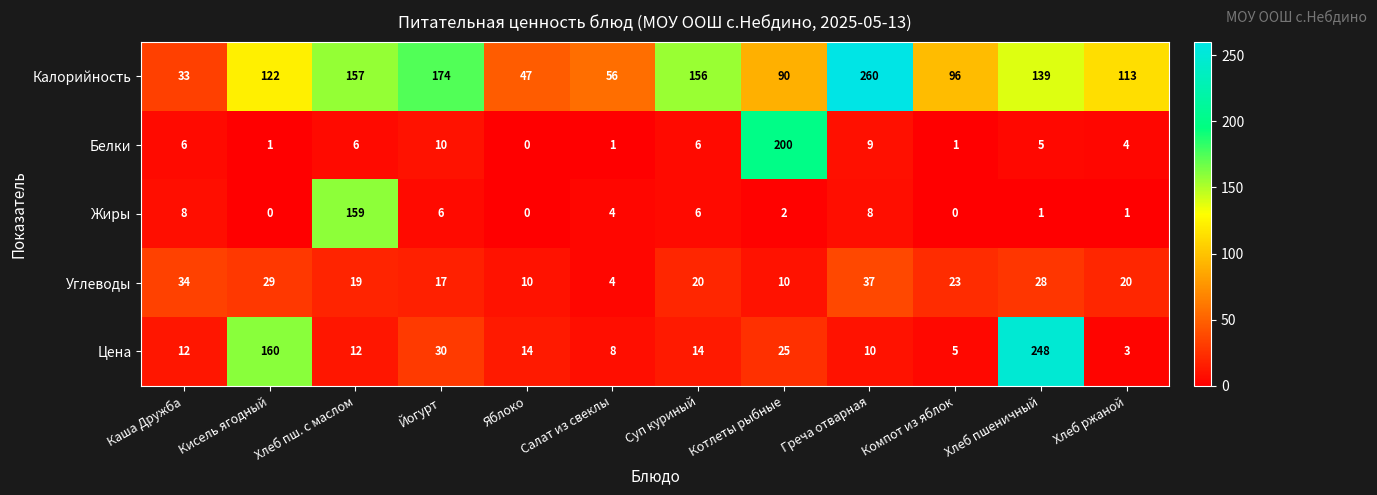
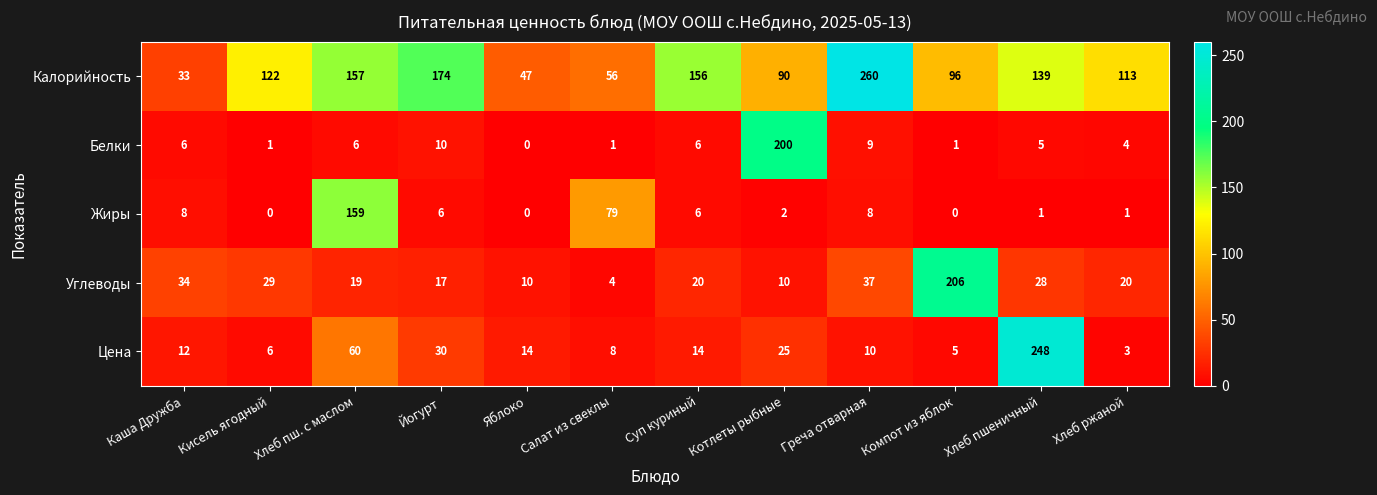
Жиры, Салат из свеклы: 4 -> 79
Углеводы, Компот из яблок: 23 -> 206
Цена, Кисель ягодный: 160 -> 6
Цена, Хлеб пш. с маслом: 12 -> 60
